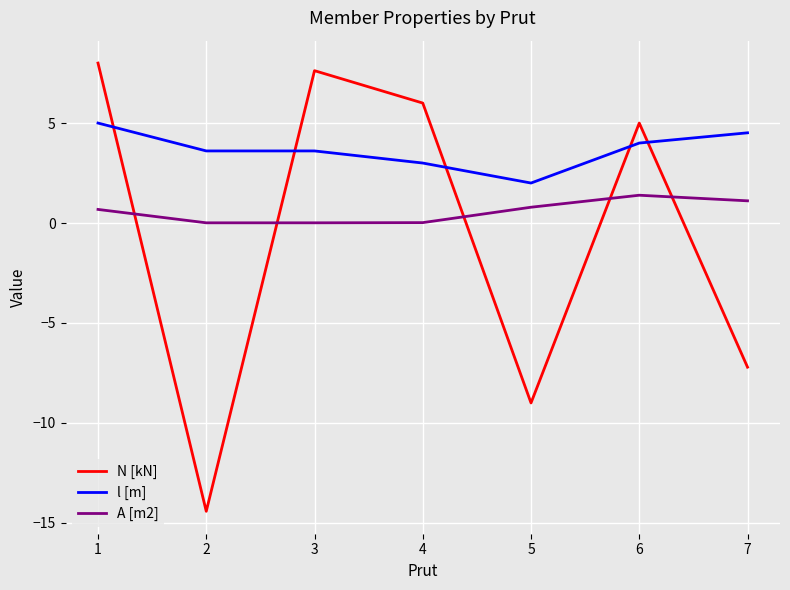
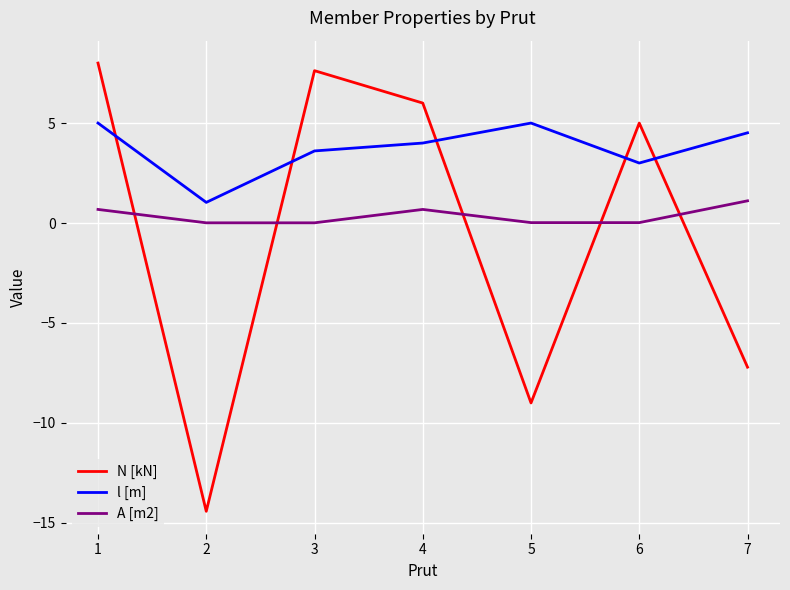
l [m], 2: 3.6 -> 1.0
l [m], 4: 3 -> 4
A [m2], 4: 0.0 -> 0.7
l [m], 5: 2 -> 5
A [m2], 5: 0.8 -> 0.0
l [m], 6: 4 -> 3
A [m2], 6: 1.4 -> 0.0
